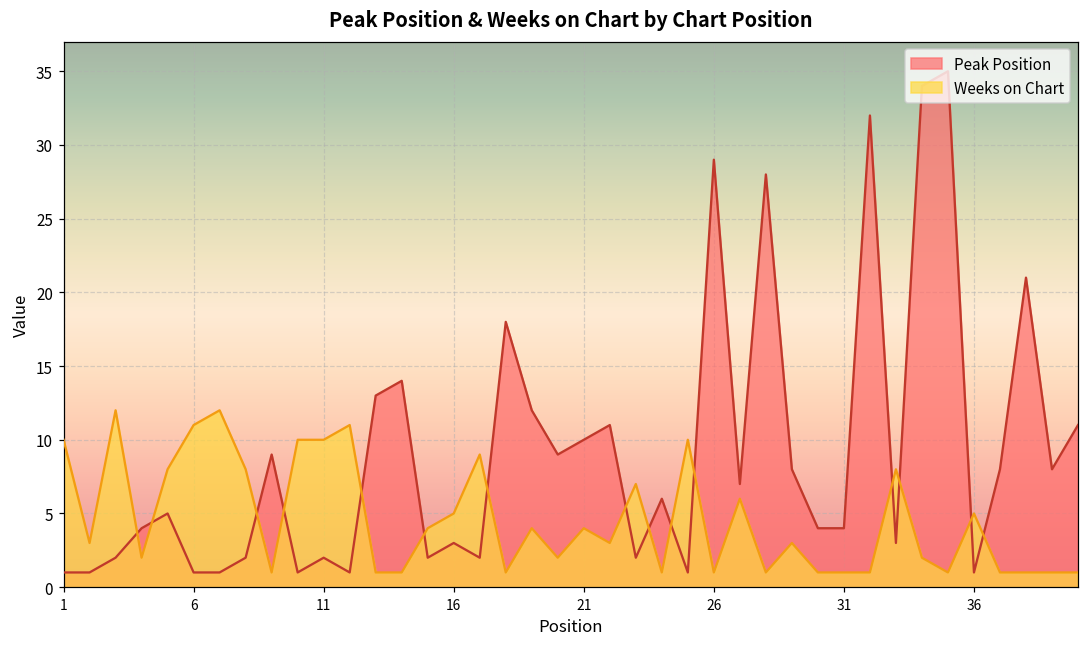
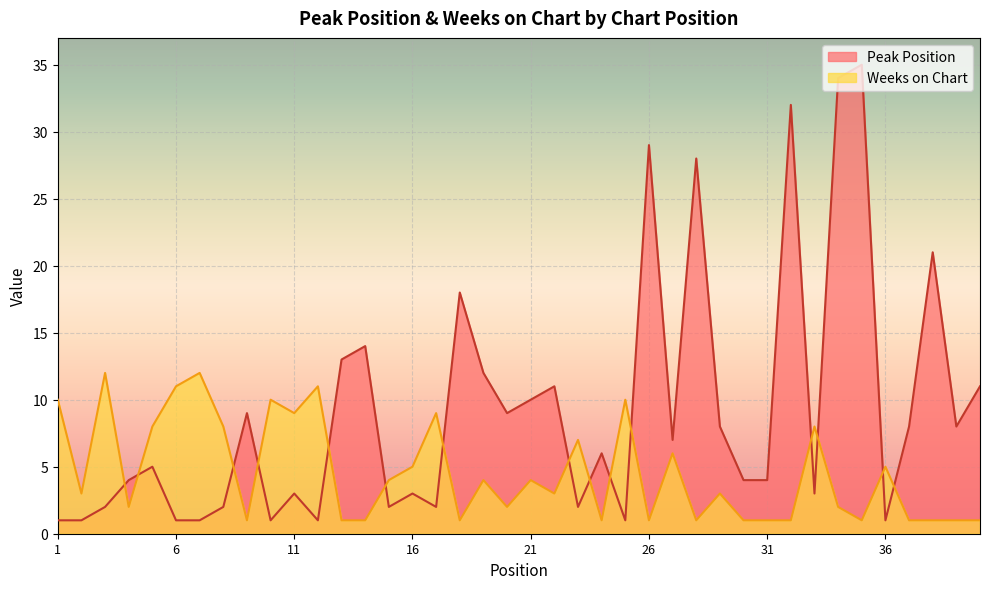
Peak Position, 11: 2 -> 3
Weeks on Chart, 11: 10 -> 9
